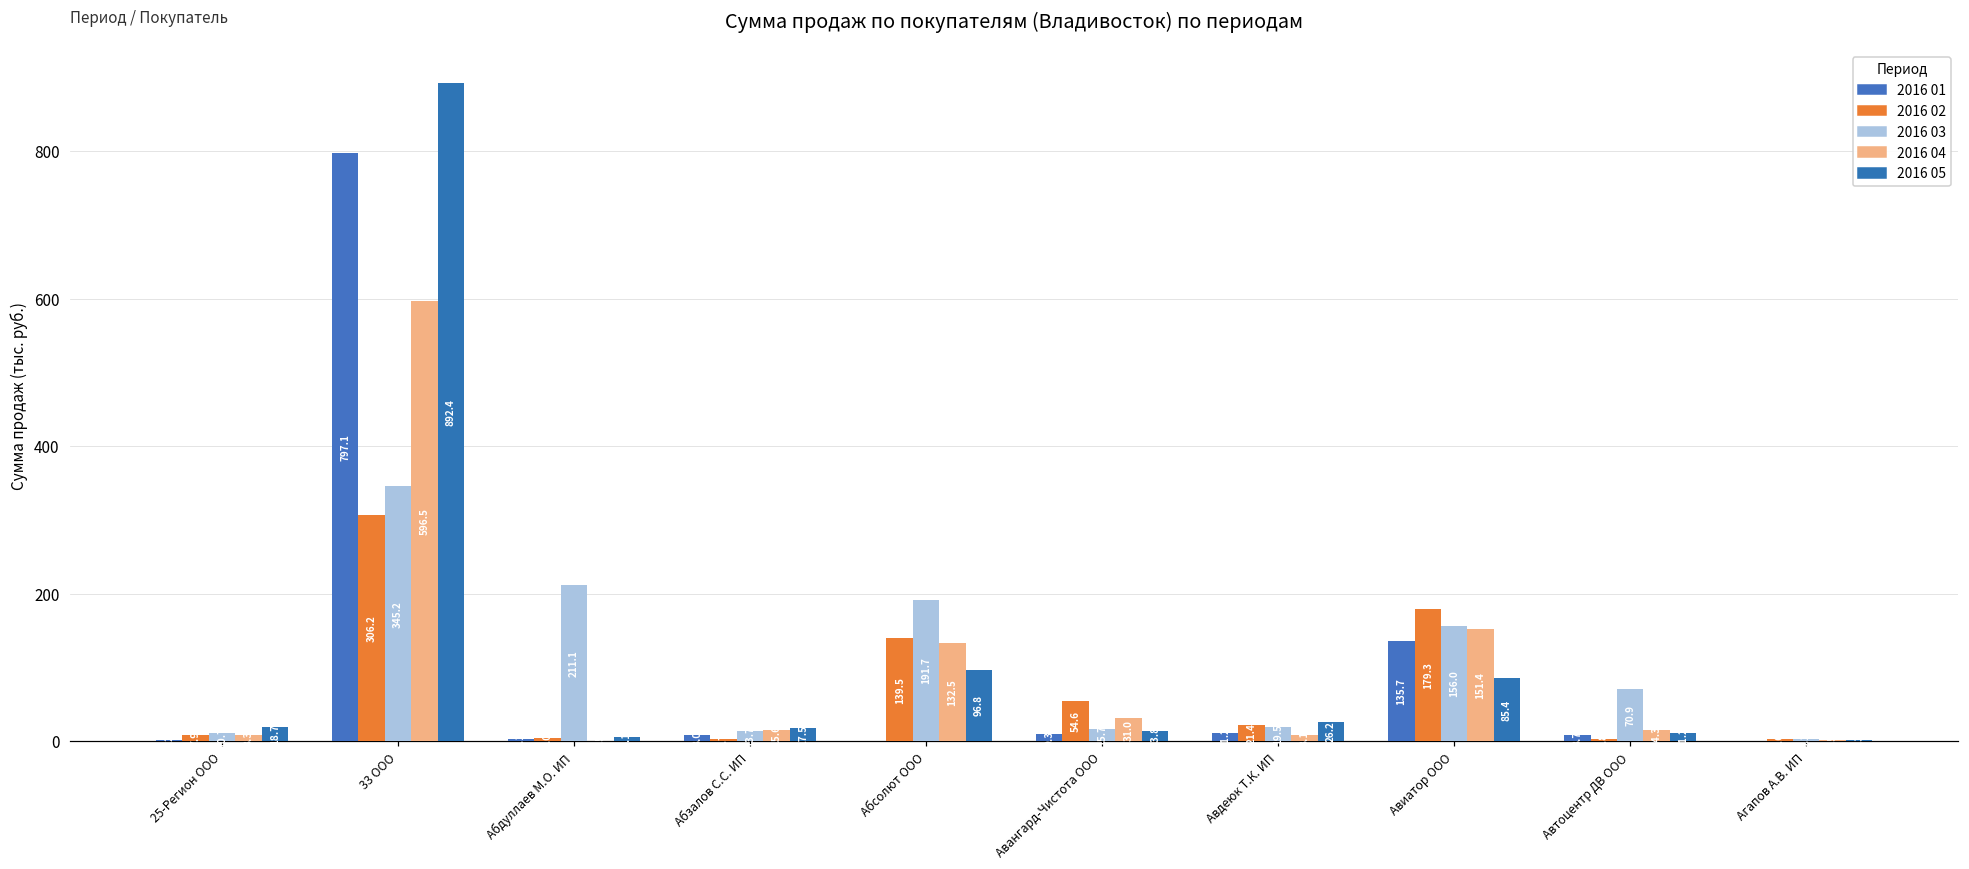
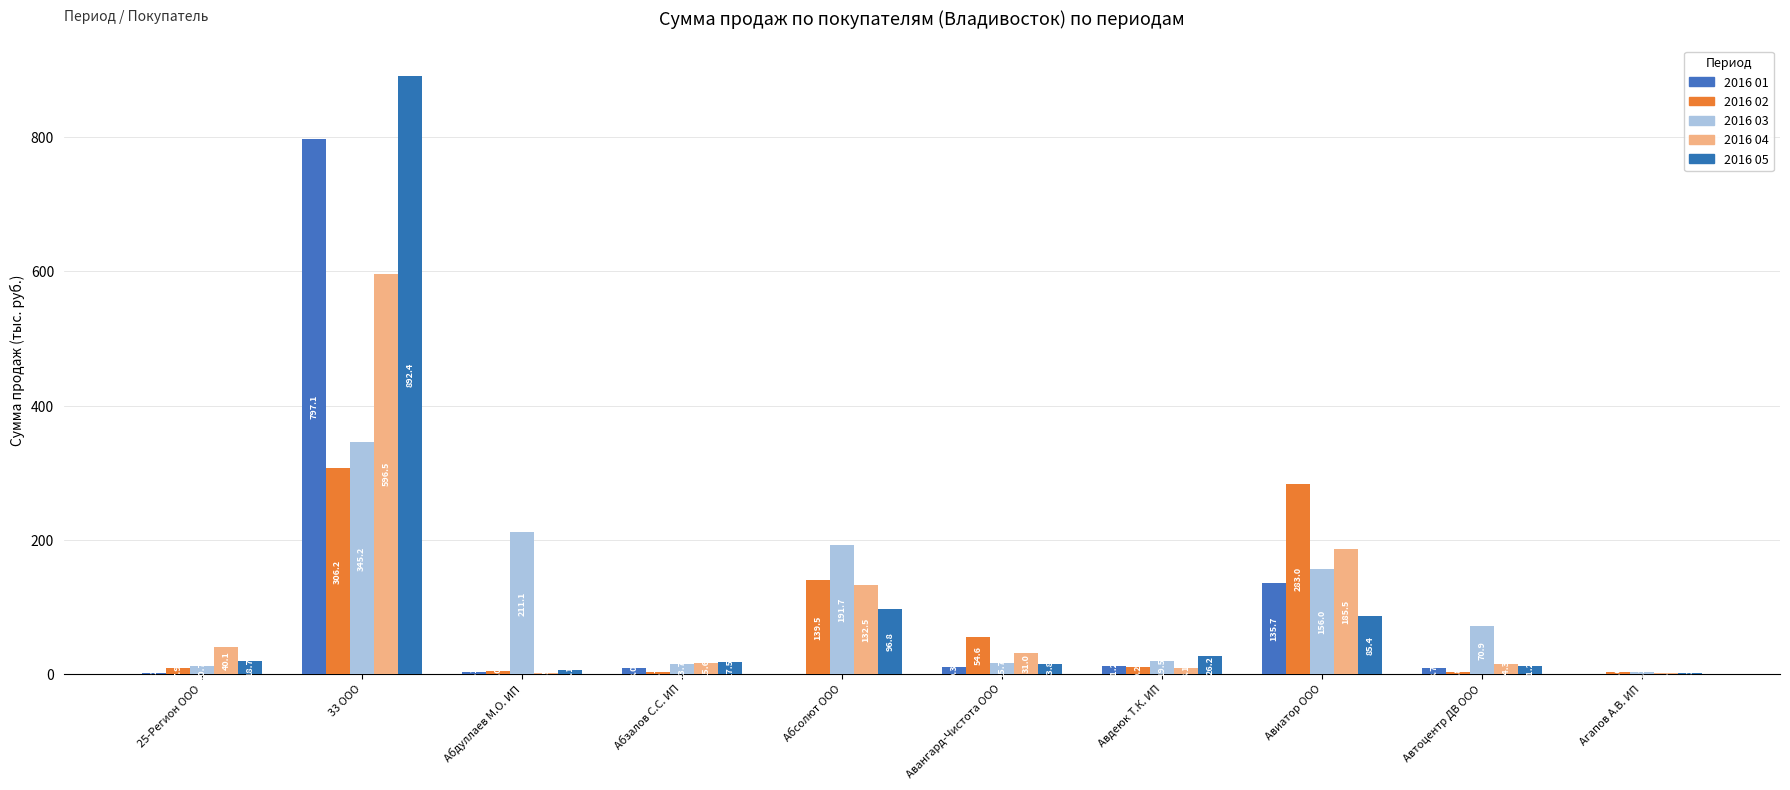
2016 04, 25-Регион ООО: 10 -> 40
2016 02, Авдеюк Т.К. ИП: 21.4 -> 9.2
2016 02, Авиатор ООО: 179.3 -> 283.0
2016 04, Авиатор ООО: 151.4 -> 185.5
